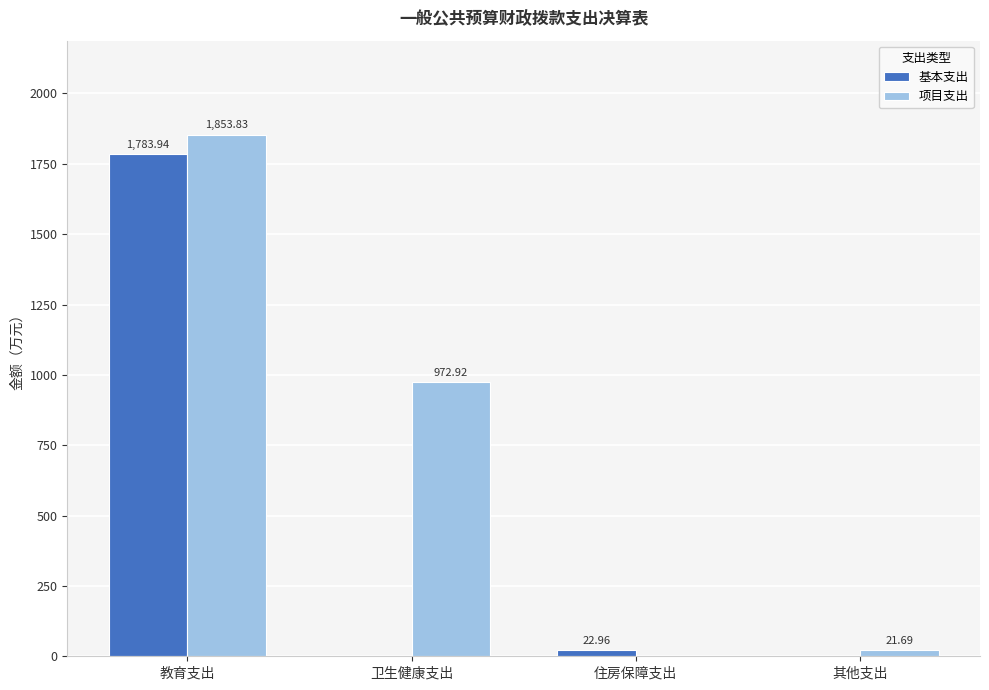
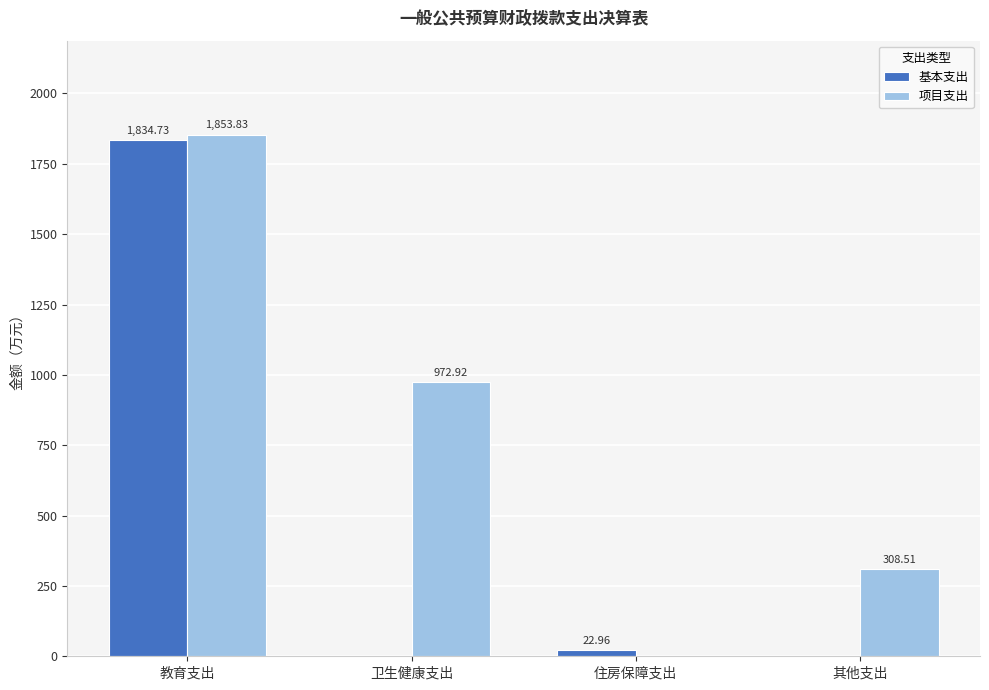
基本支出, 教育支出: 1,783.94 -> 1,834.73
项目支出, 其他支出: 21.69 -> 308.51
